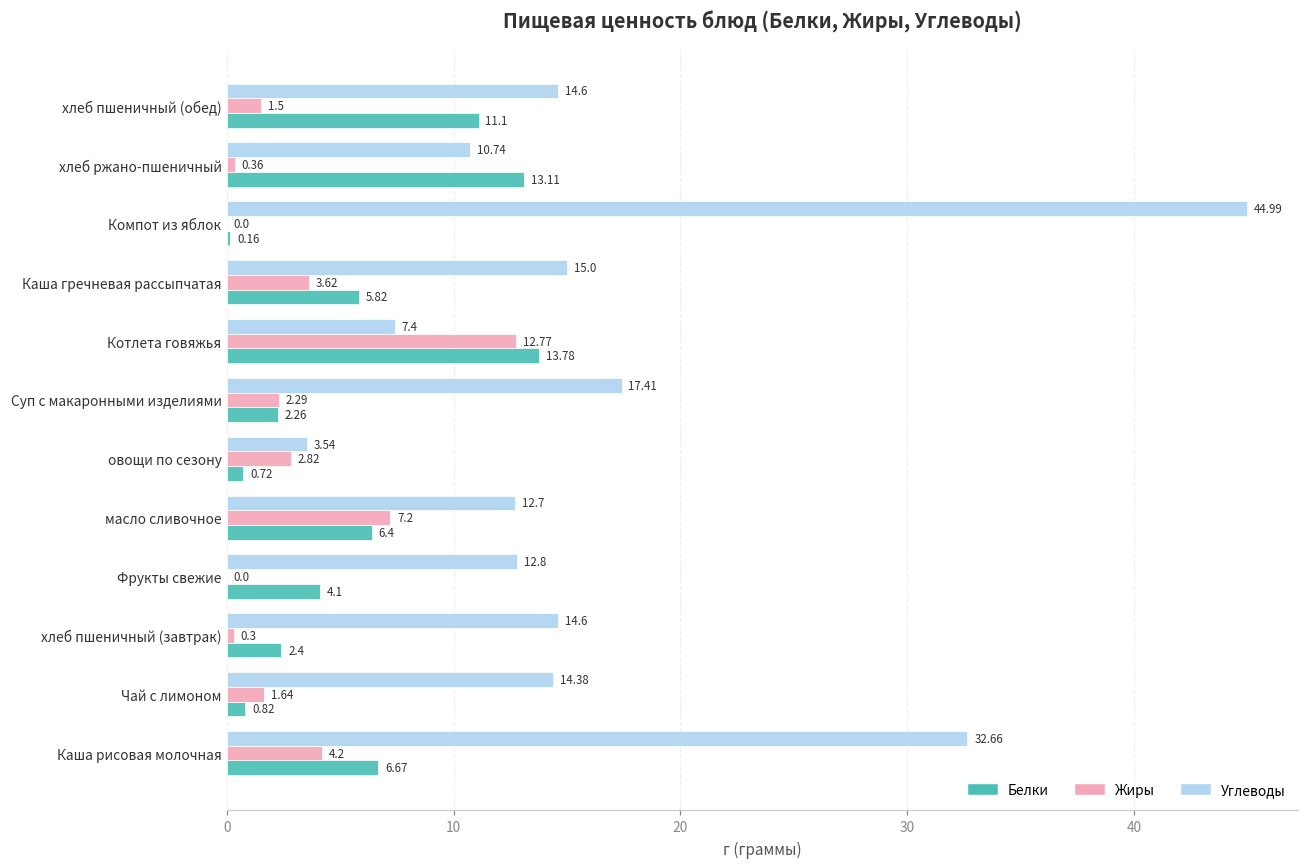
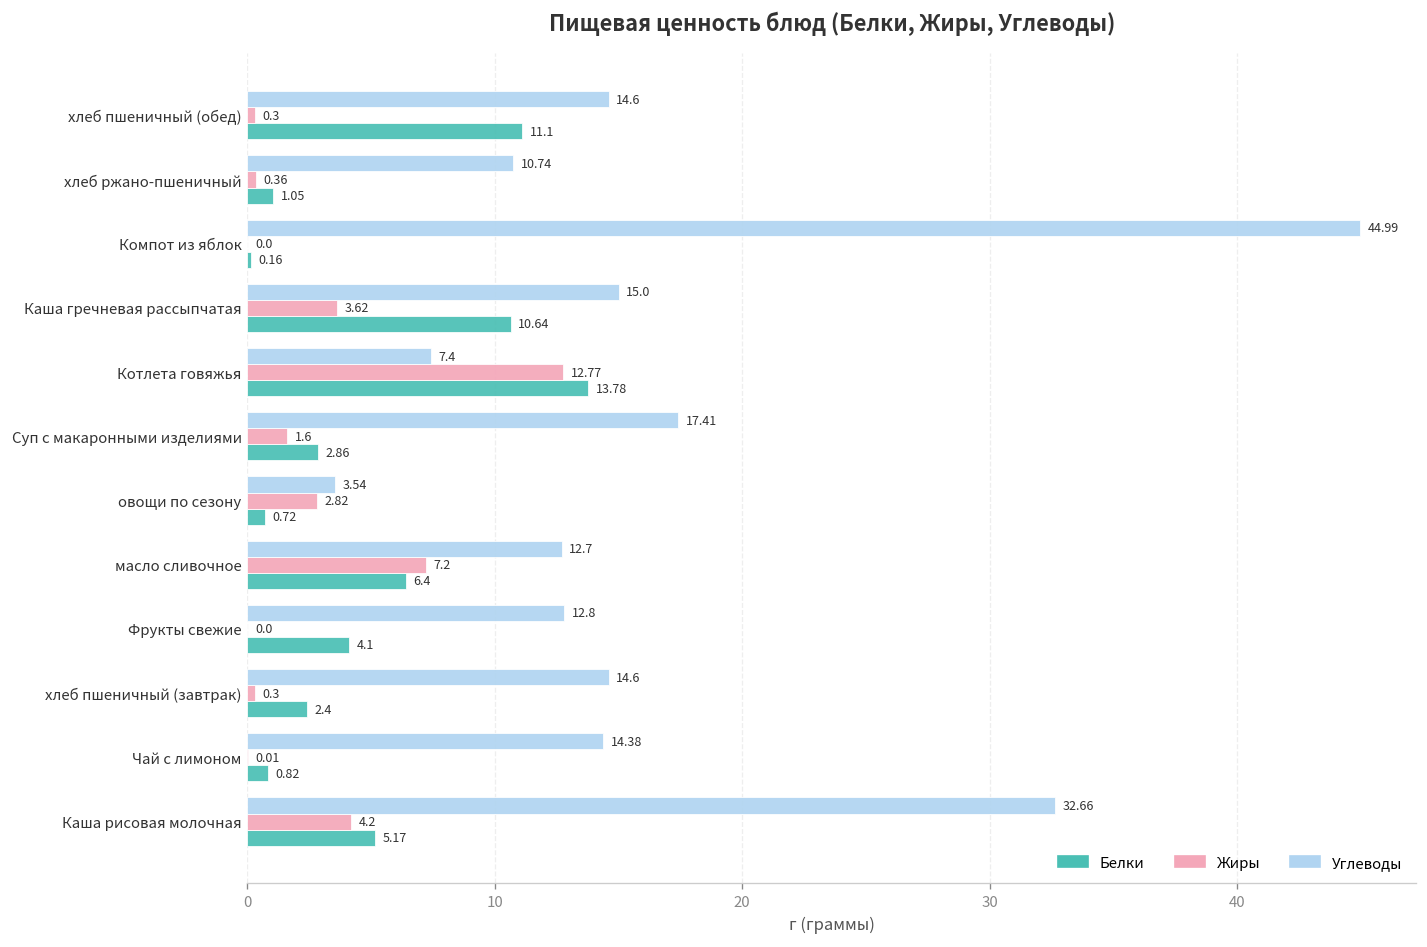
Жиры, хлеб пшеничный (обед): 1.5 -> 0.3
Белки, хлеб ржано-пшеничный: 13.11 -> 1.05
Белки, Каша гречневая рассыпчатая: 5.82 -> 10.64
Жиры, Суп с макаронными изделиями: 2.29 -> 1.6
Белки, Суп с макаронными изделиями: 2.26 -> 2.86
Жиры, Чай с лимоном: 1.64 -> 0.01
Белки, Каша рисовая молочная: 6.67 -> 5.17
